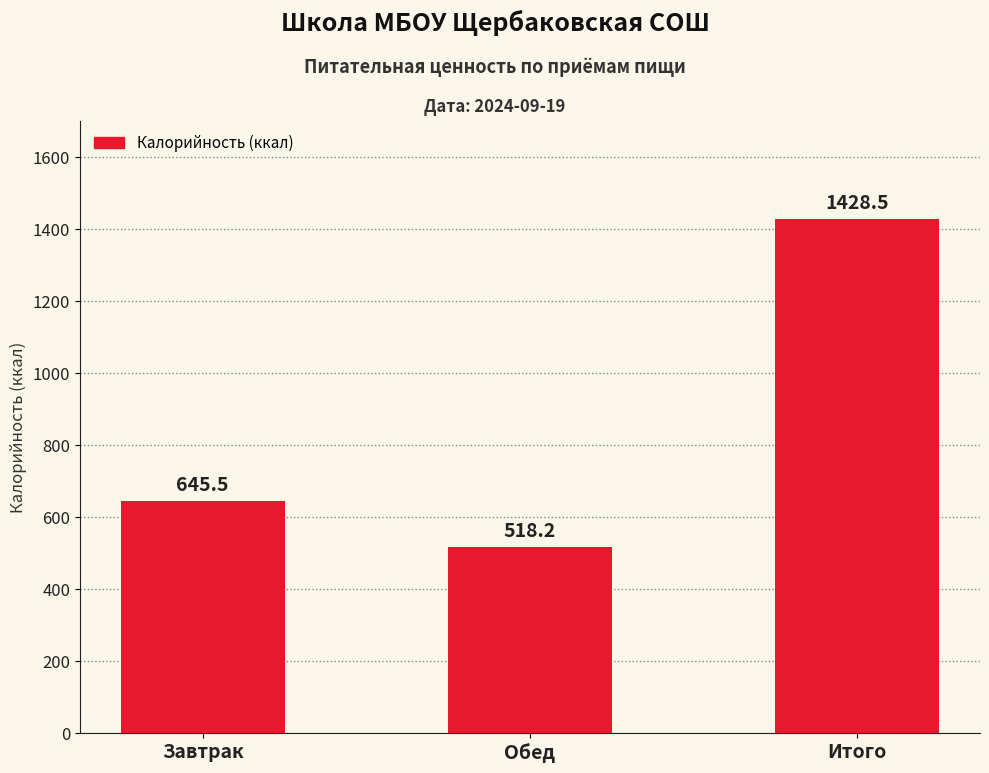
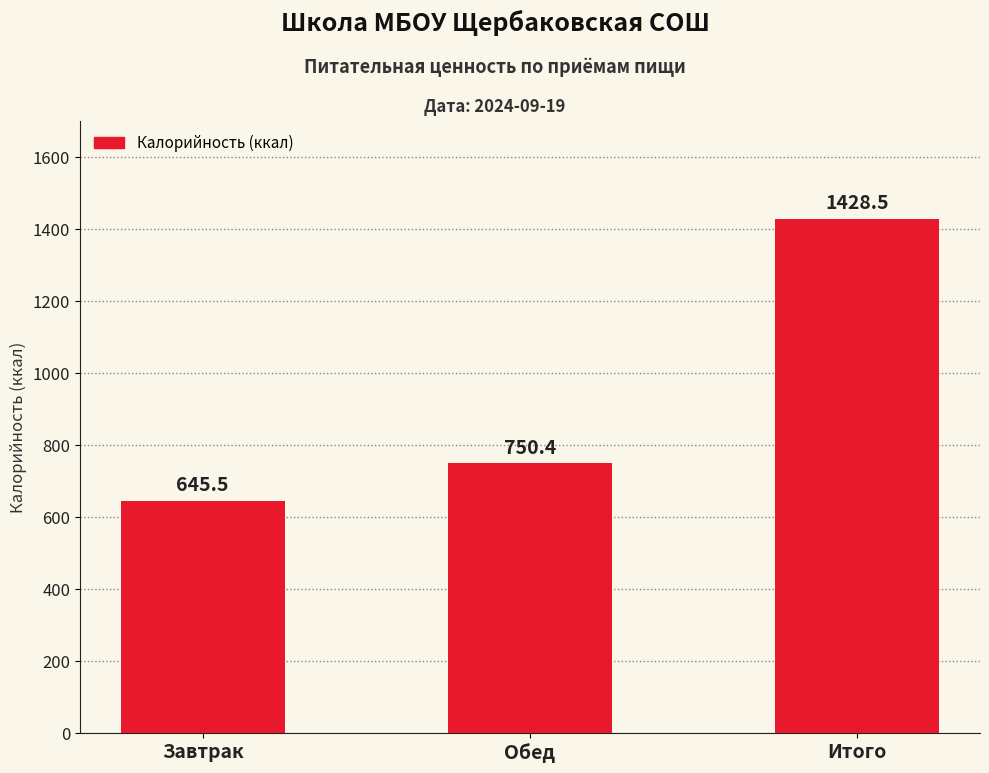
Обед: 518.2 -> 750.4
